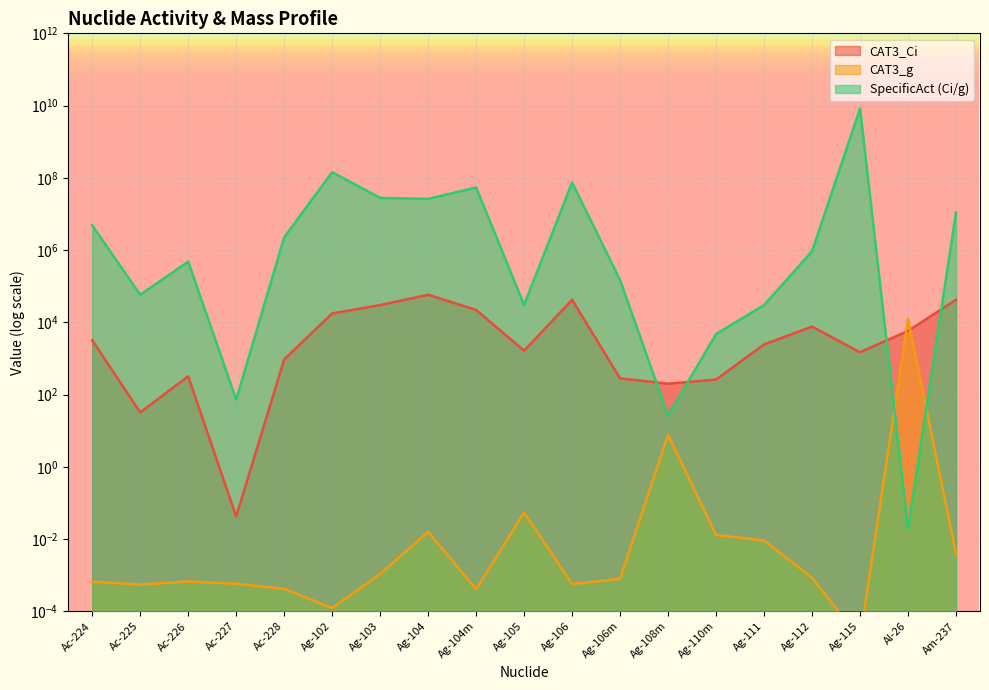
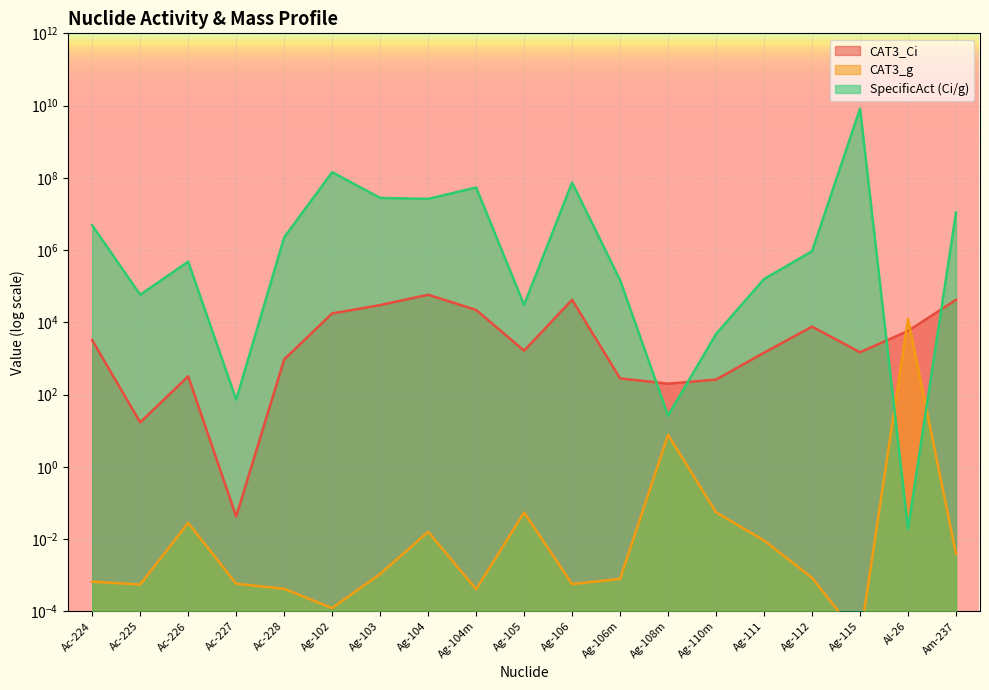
CAT3_Ci, Ac-225: 30 -> 20
CAT3_g, Ac-226: 0.0007 -> 0.03
CAT3_g, Ag-110m: 0.013 -> 0.06
CAT3_Ci, Ag-111: 2000 -> 1400
SpecificAct (Ci/g), Ag-111: 30000 -> 200000
